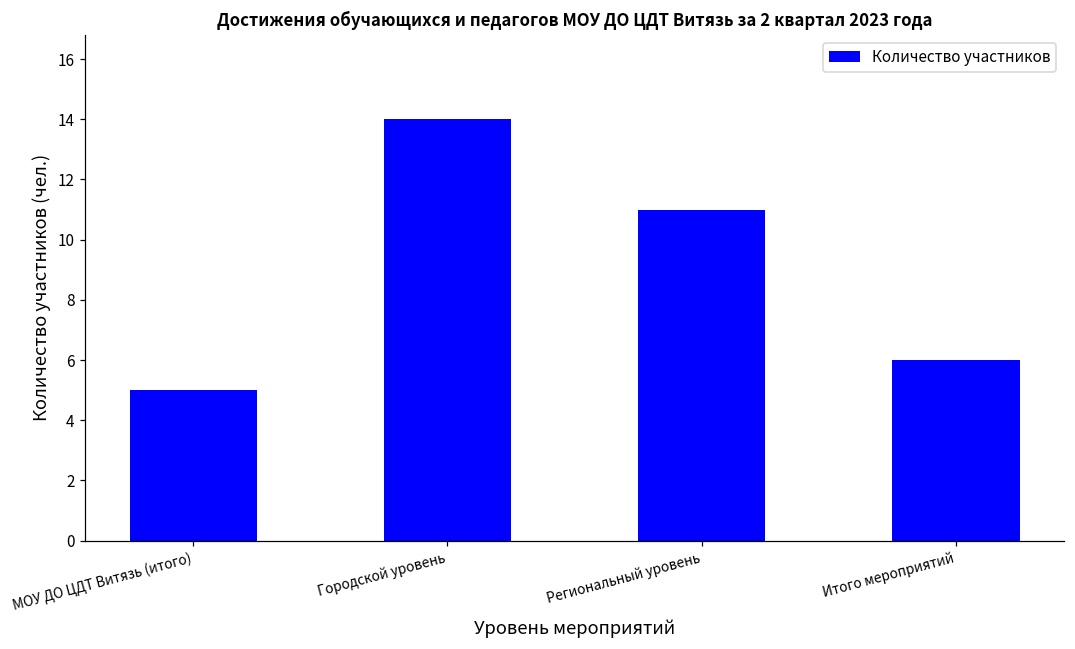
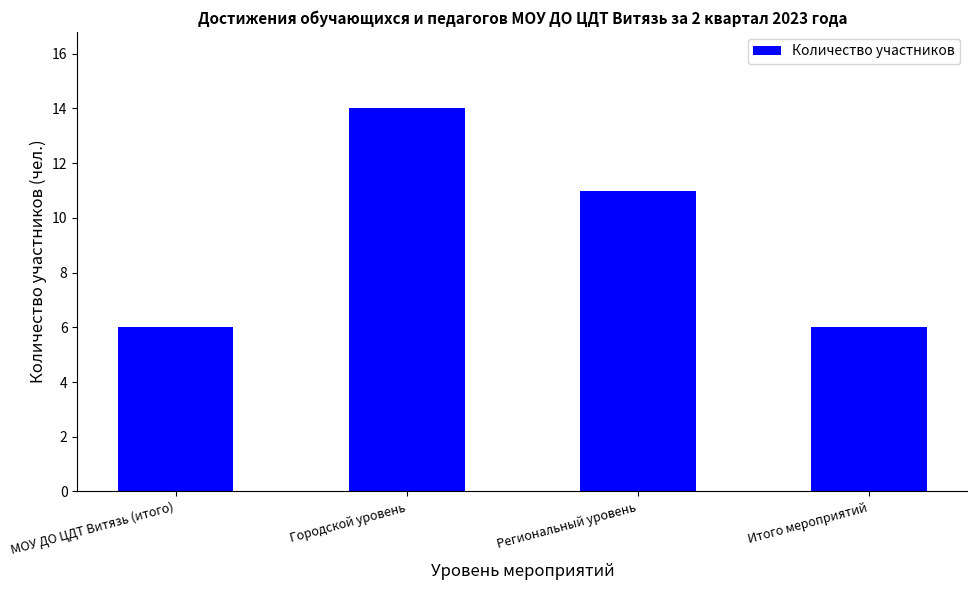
МОУ ДО ЦДТ Витязь (итого): 5 -> 6
